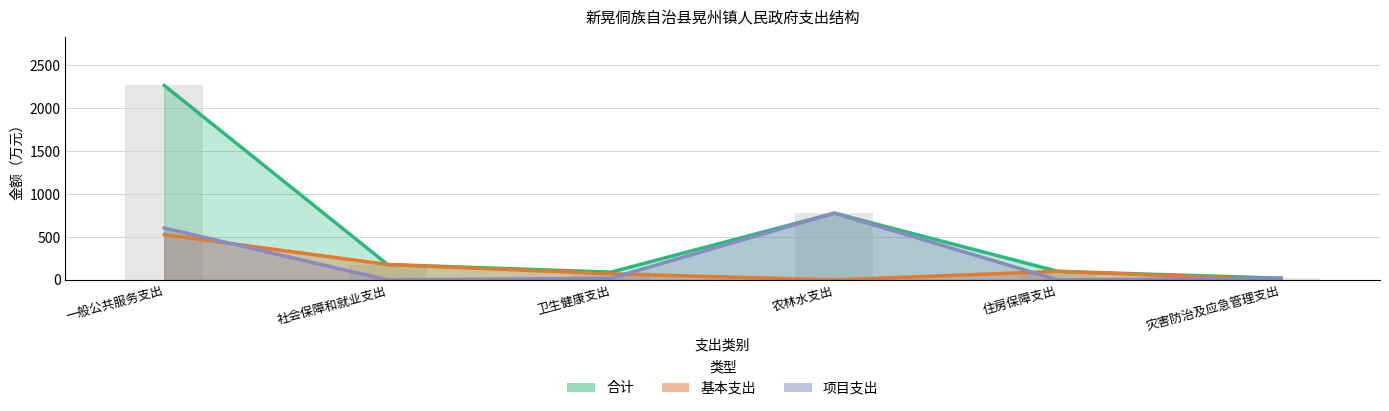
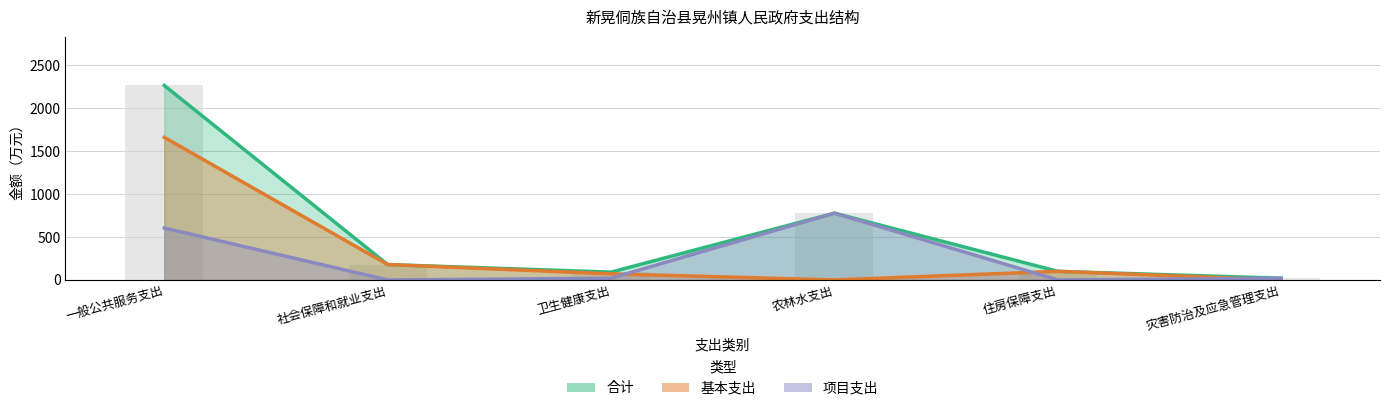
基本支出, 一般公共服务支出: 500 -> 1700
